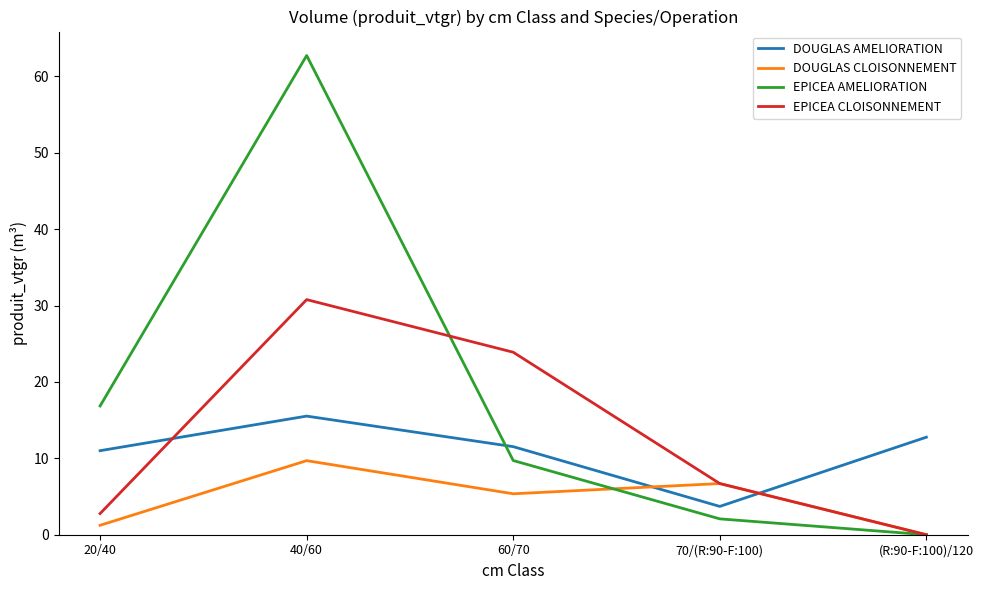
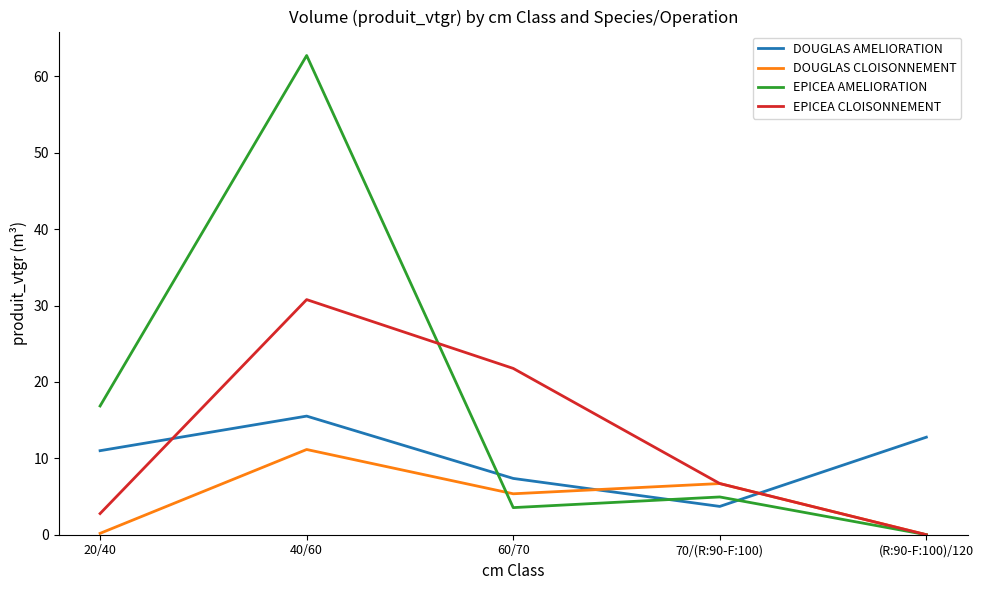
DOUGLAS CLOISONNEMENT, 20/40: 1 -> 0
DOUGLAS CLOISONNEMENT, 40/60: 10 -> 11
DOUGLAS AMELIORATION, 60/70: 12 -> 7
EPICEA AMELIORATION, 60/70: 10 -> 4
EPICEA CLOISONNEMENT, 60/70: 24 -> 22
EPICEA AMELIORATION, 70/(R:90-F:100): 2 -> 5
